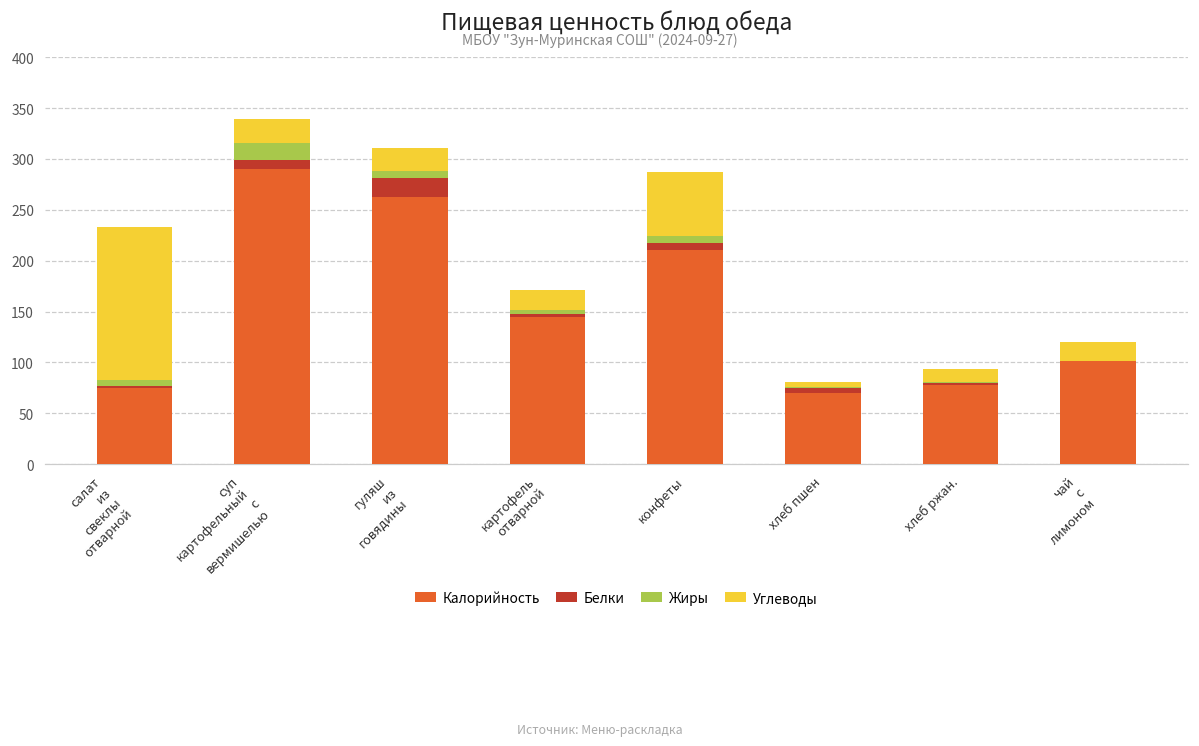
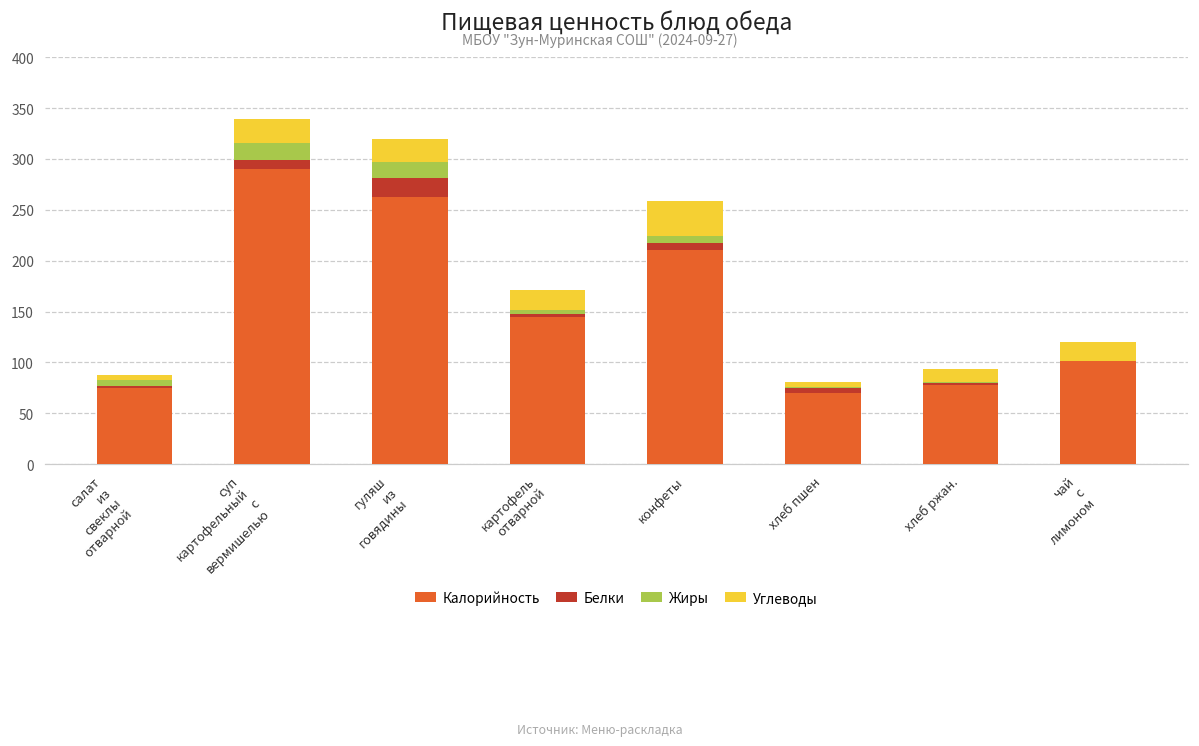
Углеводы, салат из свеклы отварной: 150 -> 10
Жиры, гуляш из говядины: 10 -> 20
Углеводы, конфеты: 60 -> 40
